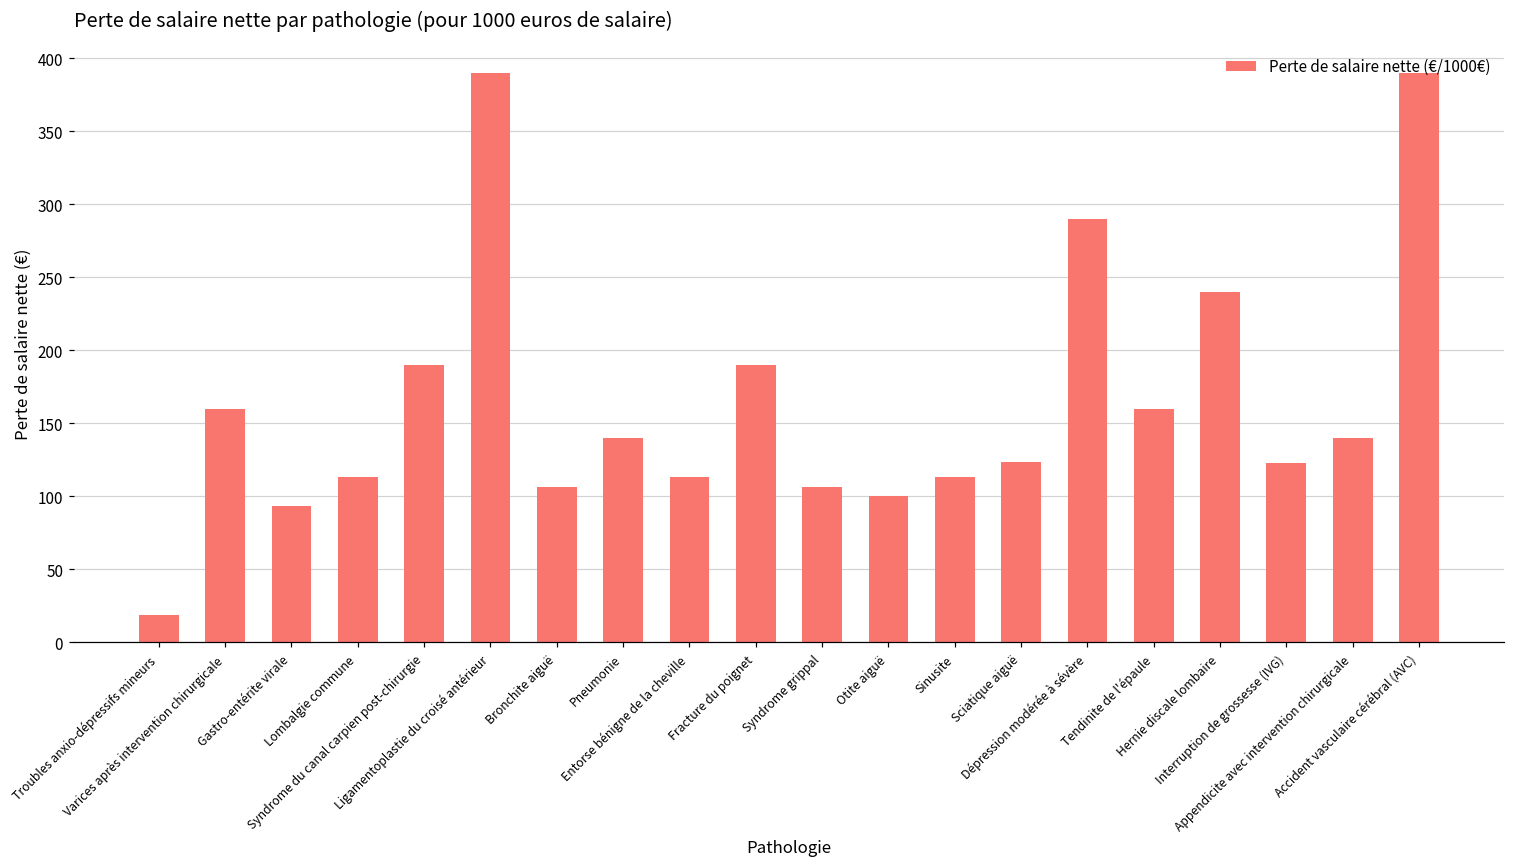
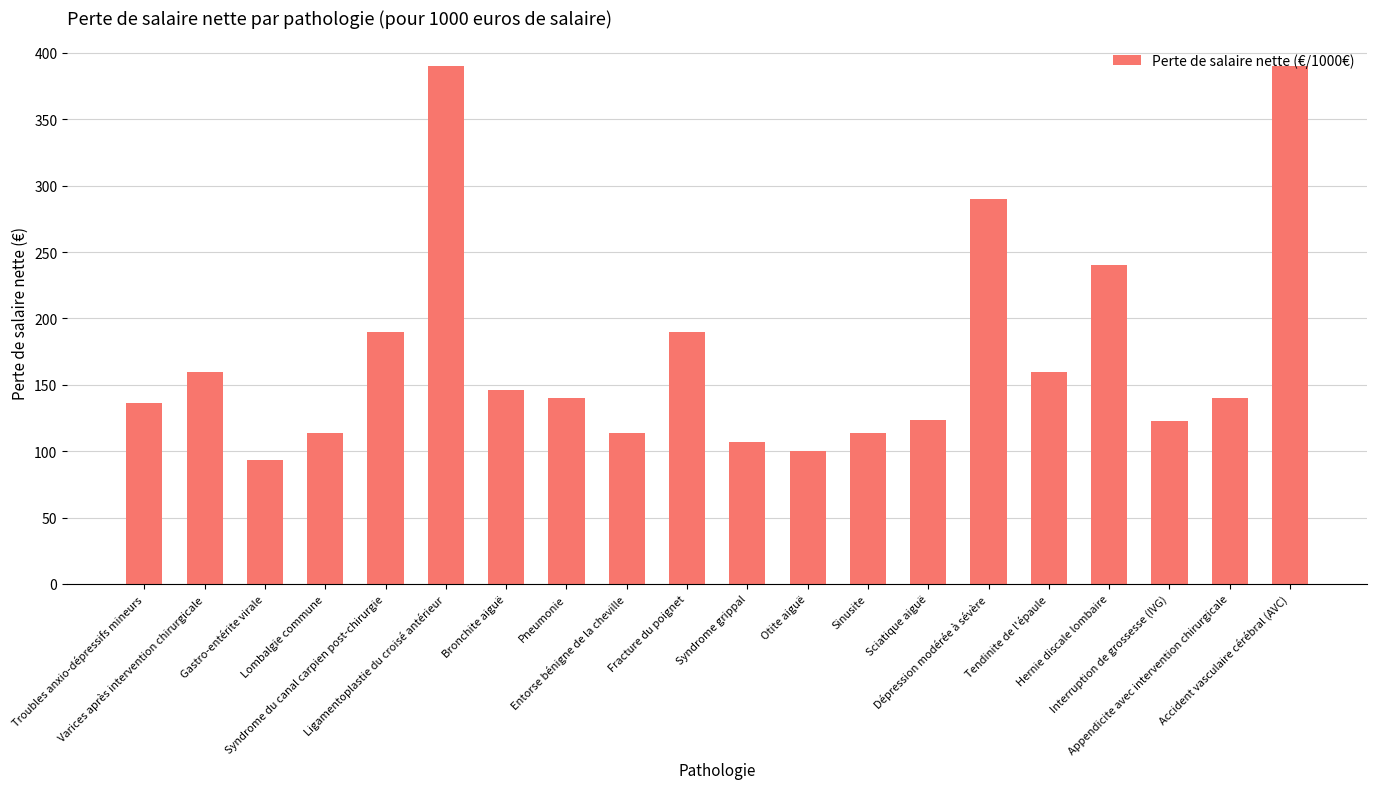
Troubles anxio-dépressifs mineurs: 18 -> 137
Bronchite aiguë: 107 -> 146
